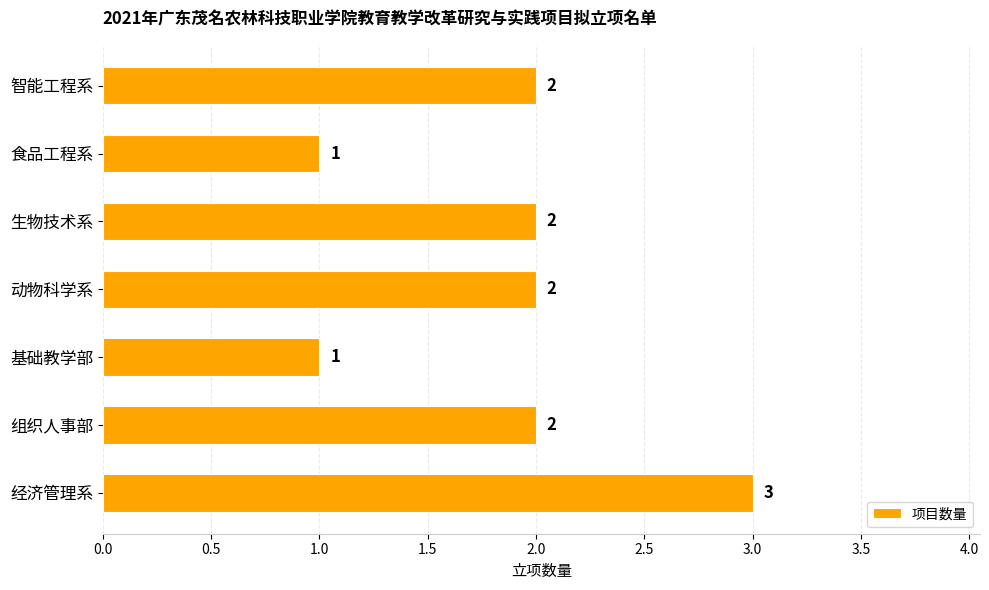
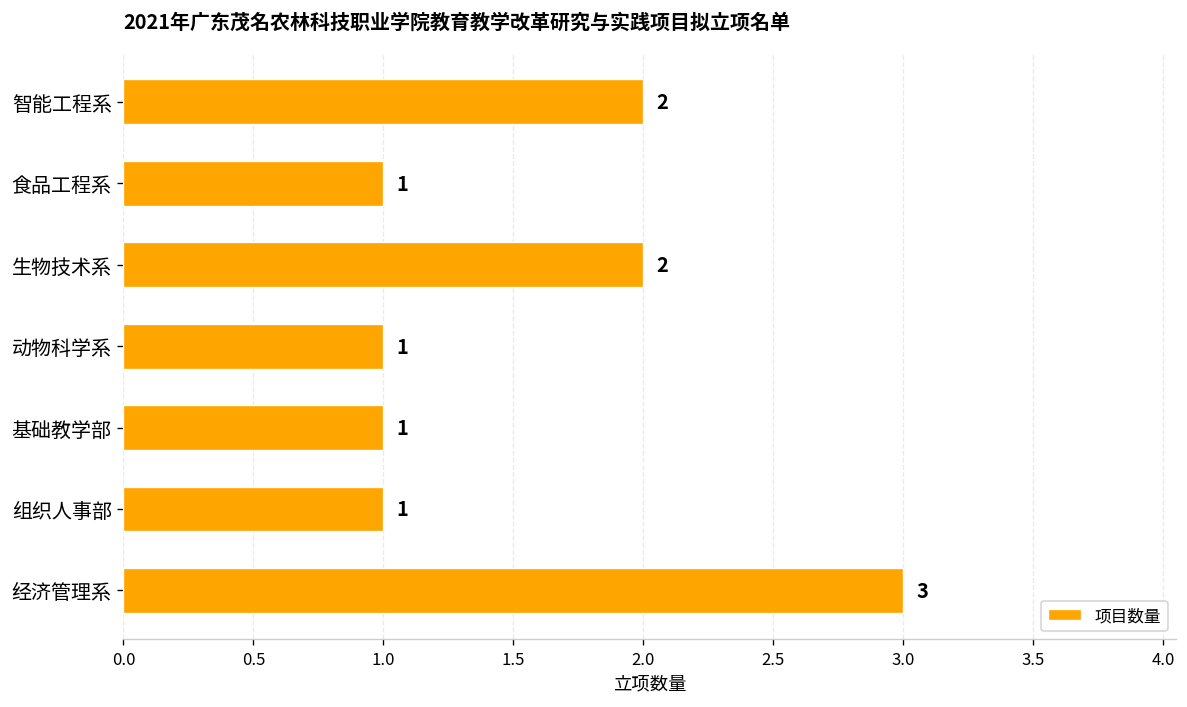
动物科学系: 2 -> 1
组织人事部: 2 -> 1
